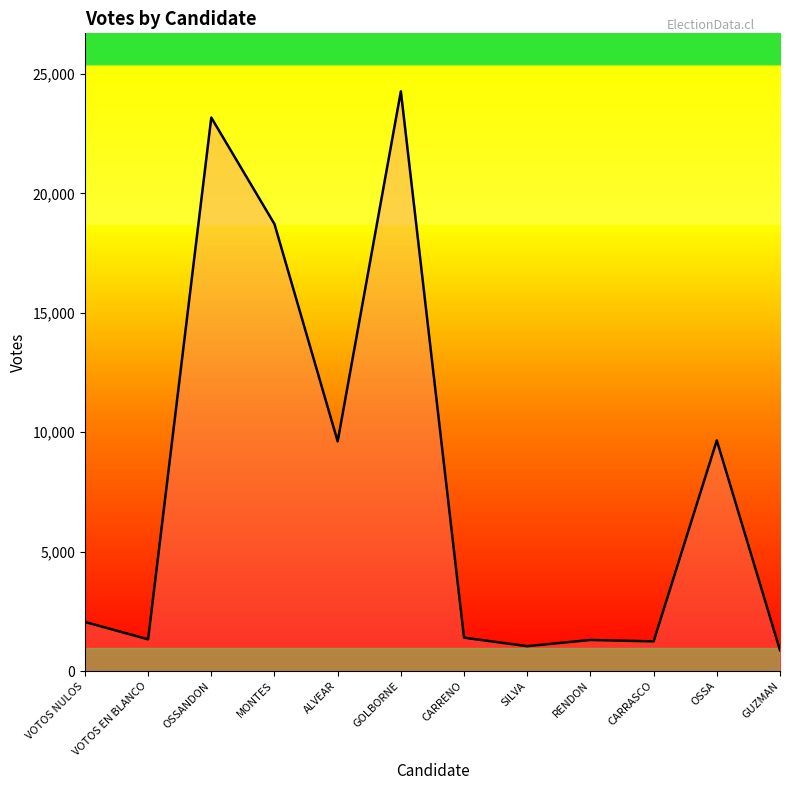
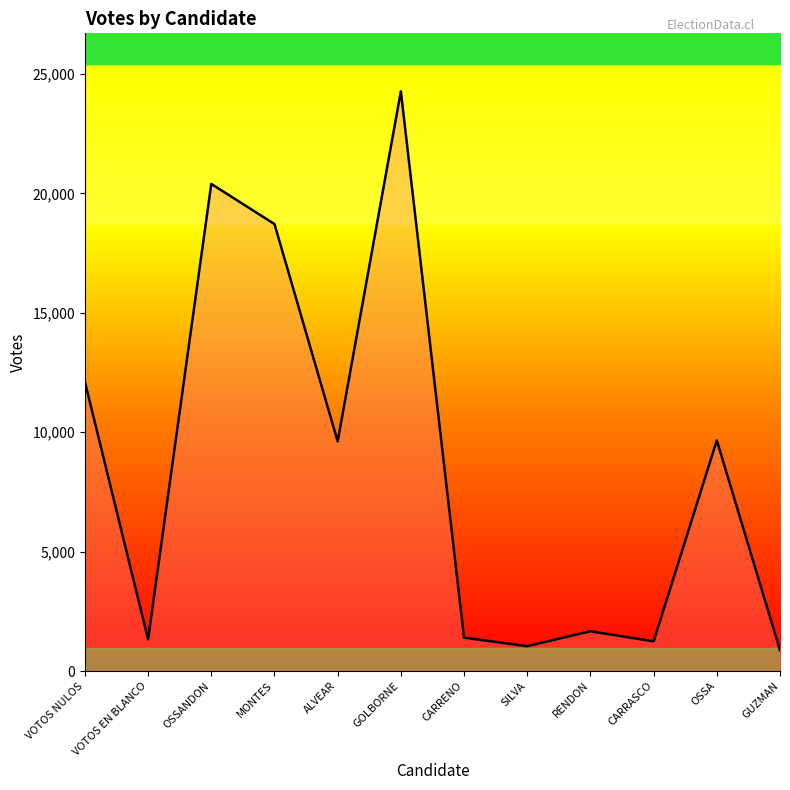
VOTOS NULOS: 2,100 -> 12,100
OSSANDON: 23,200 -> 20,400
RENDON: 1,300 -> 1,700
